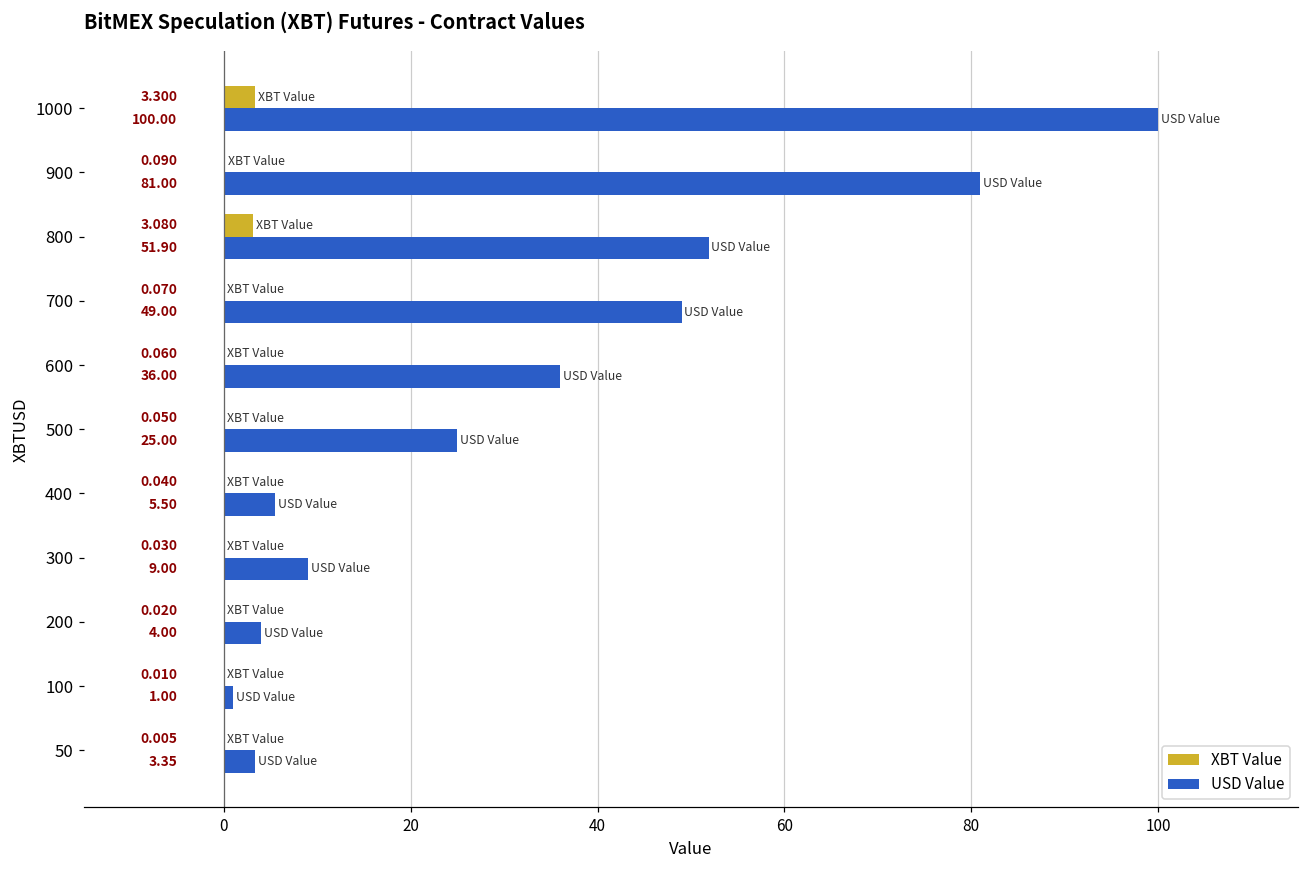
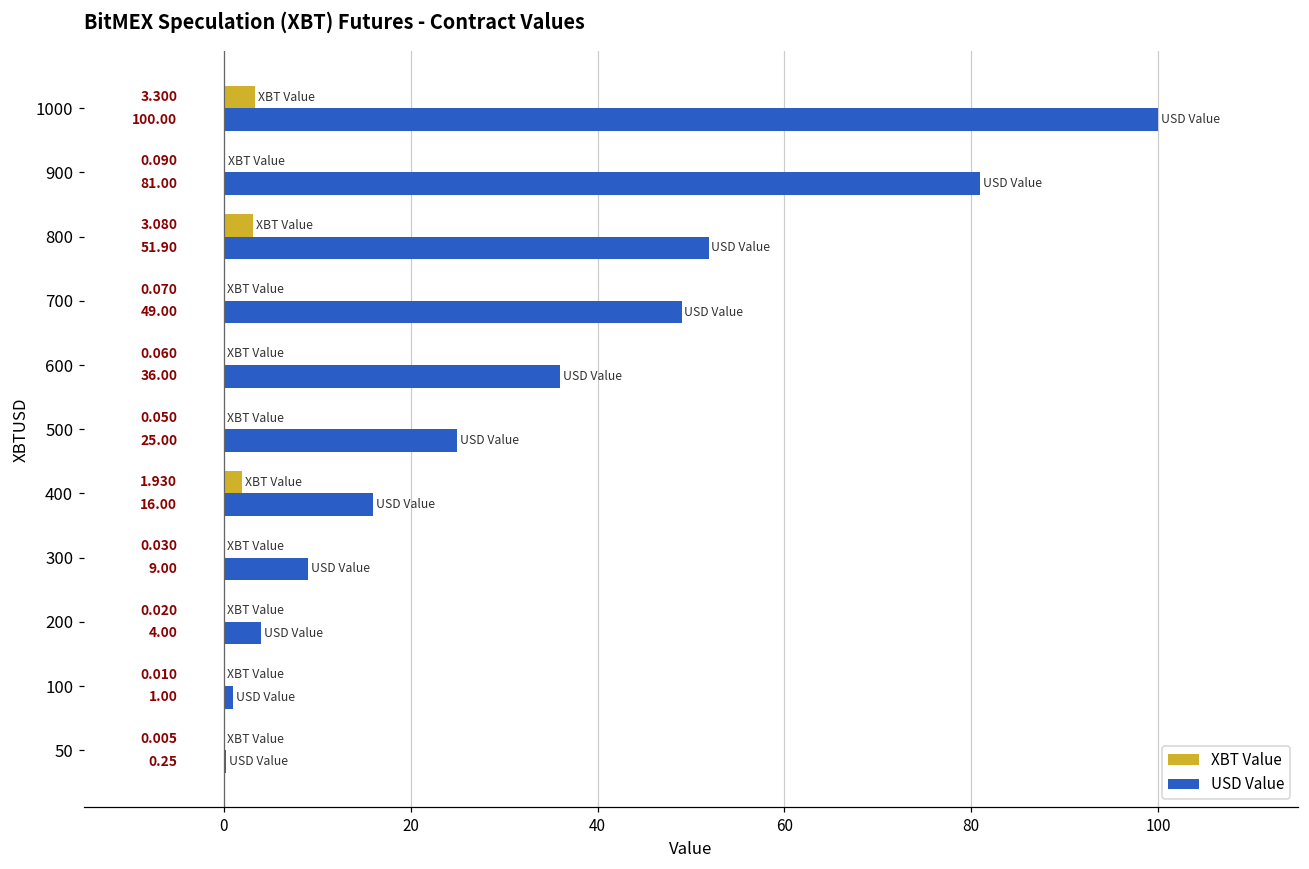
XBT Value, 400: 0.040 -> 1.930
USD Value, 400: 5.50 -> 16.00
USD Value, 50: 3.35 -> 0.25
